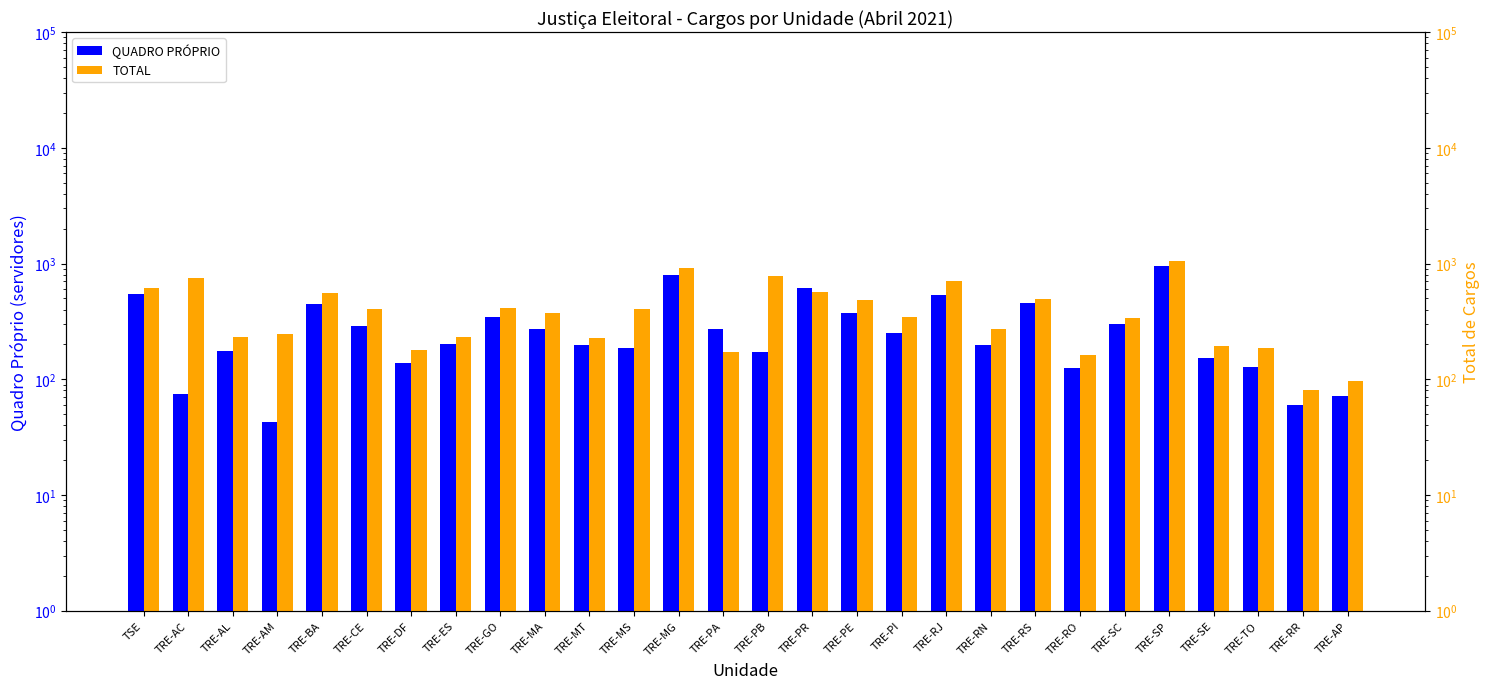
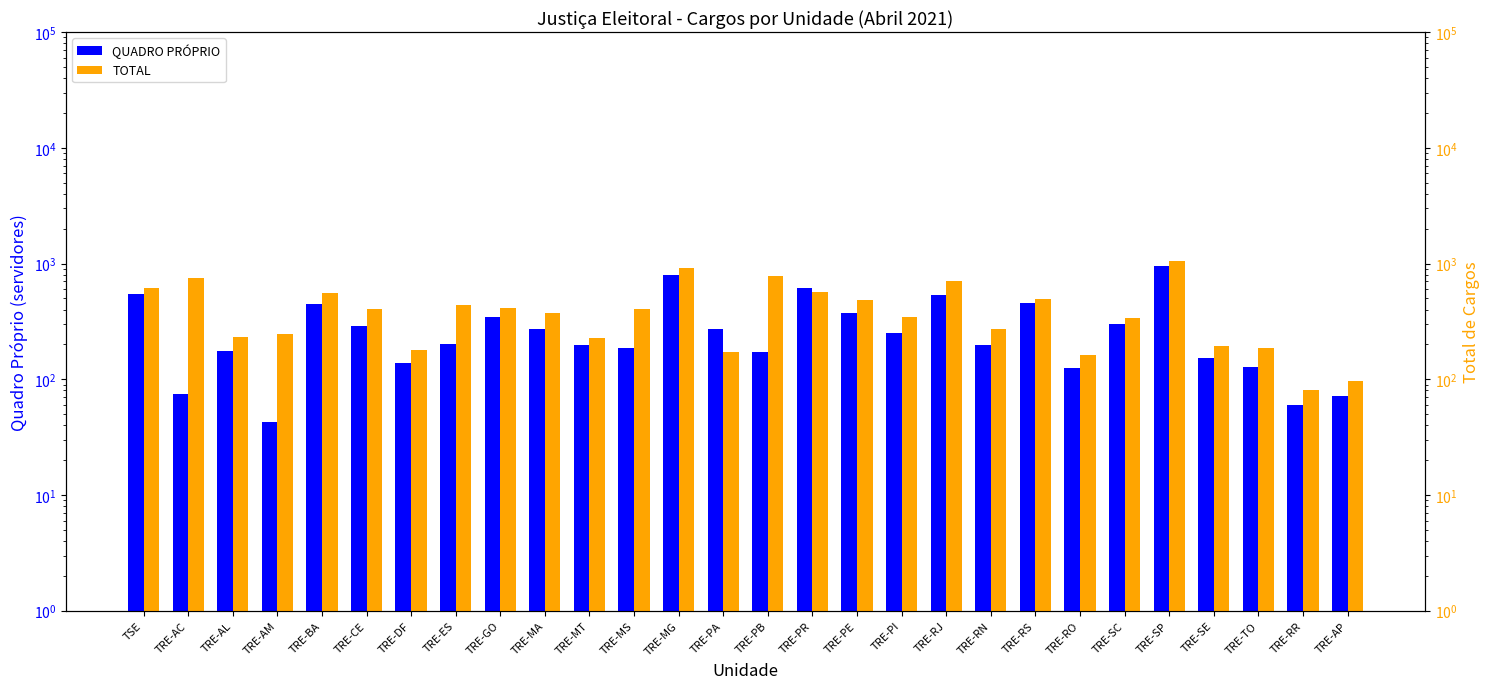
TOTAL, TRE-ES: 230 -> 440
